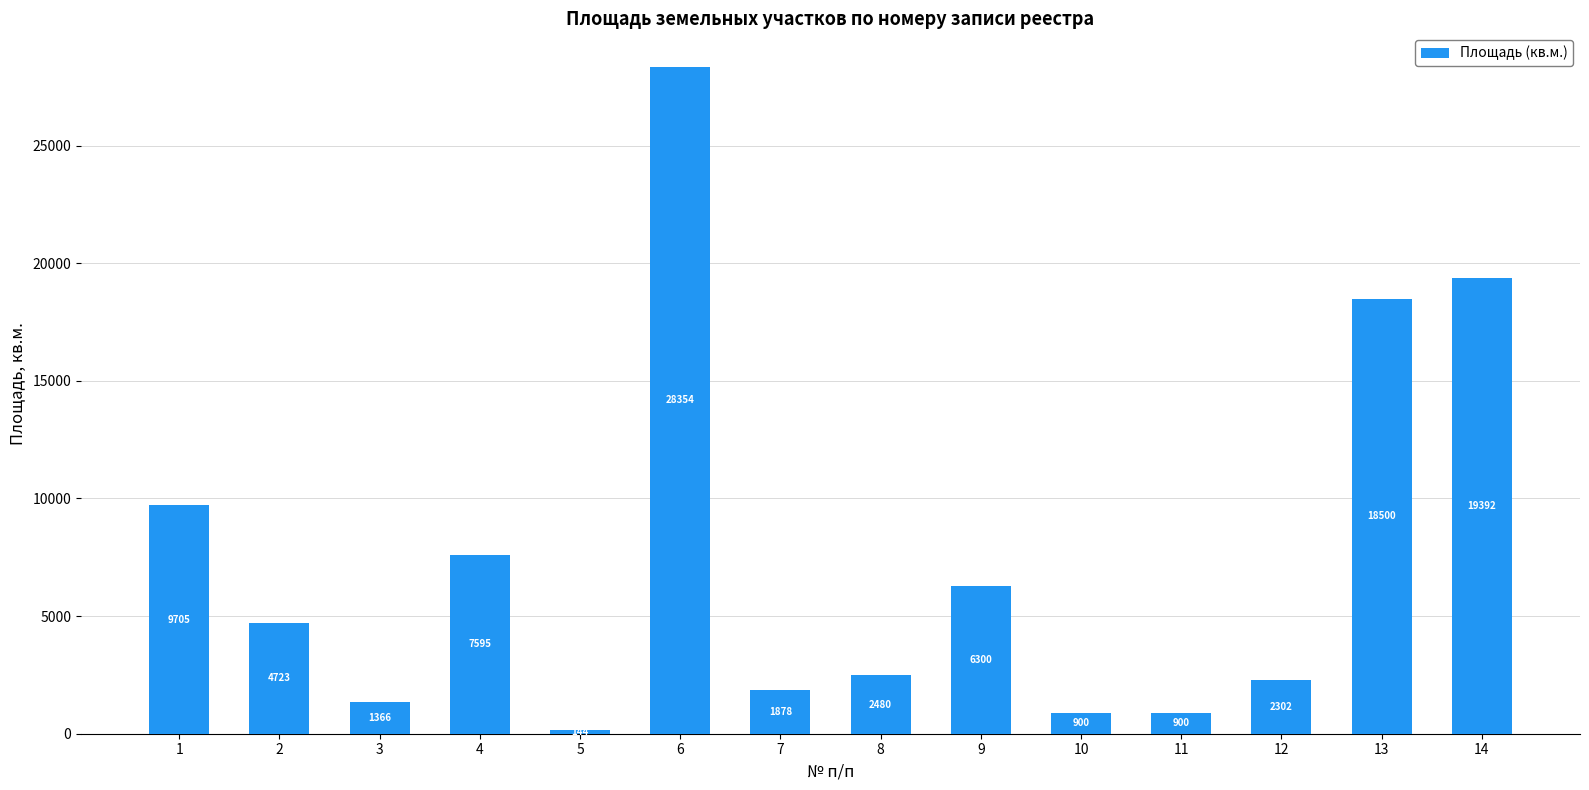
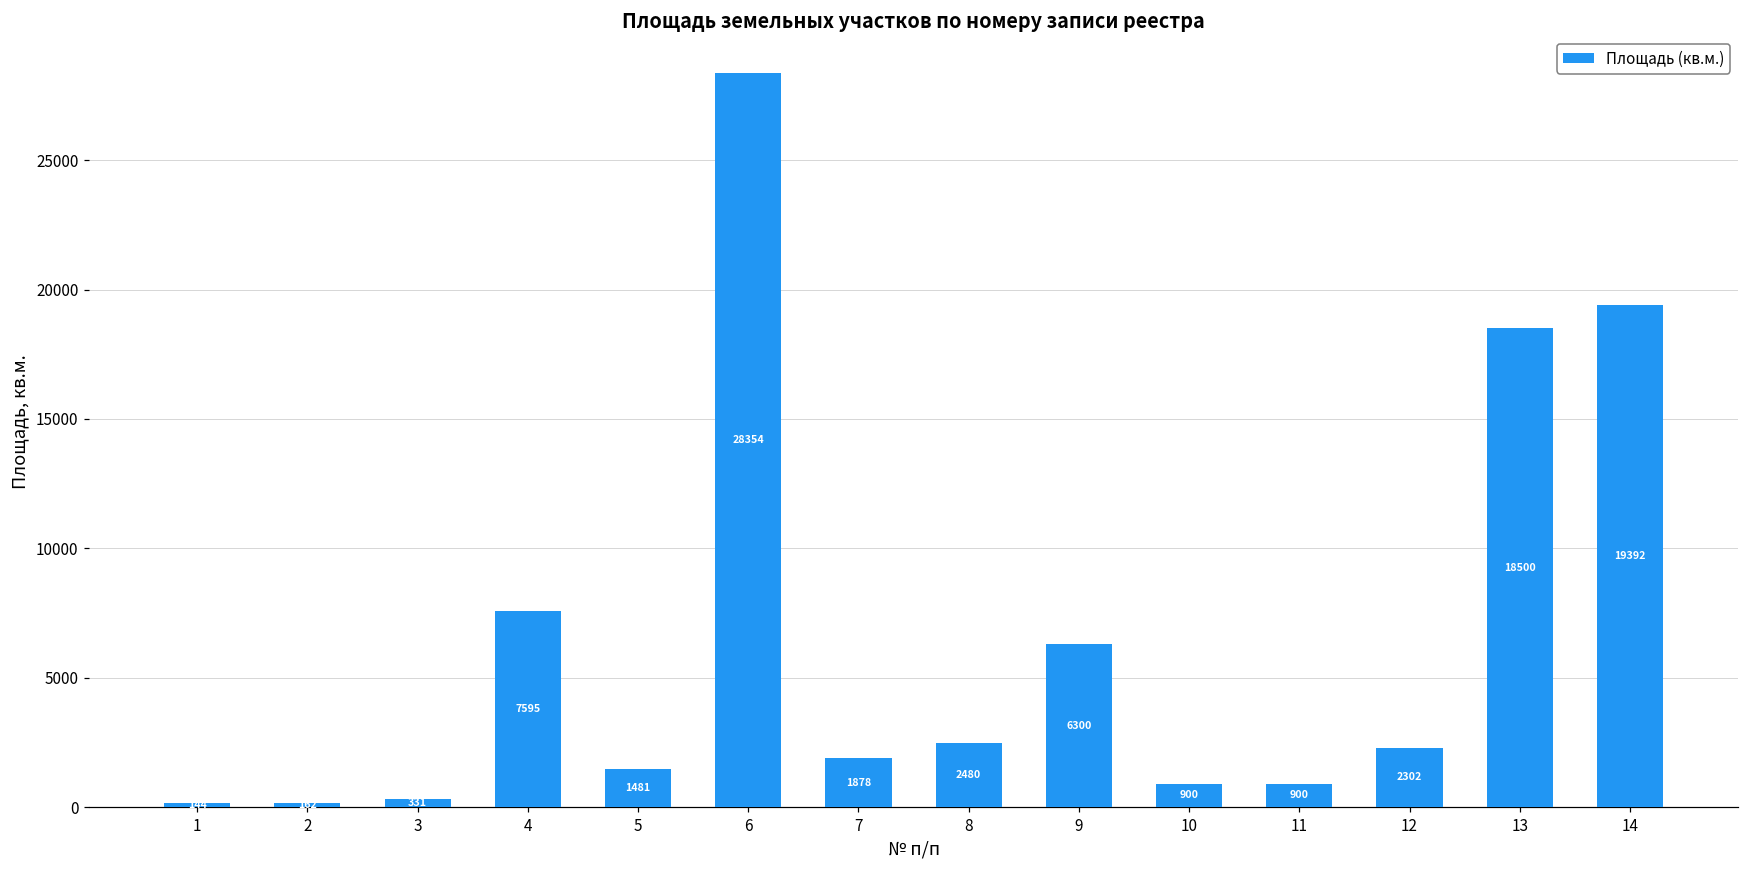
1: 9700 -> 100
2: 4700 -> 200
3: 1366 -> 331
5: 100 -> 1500
